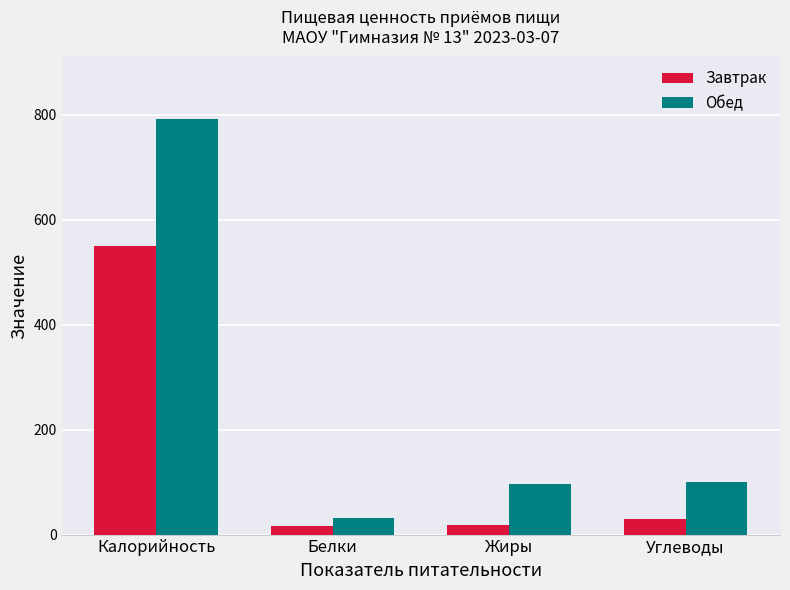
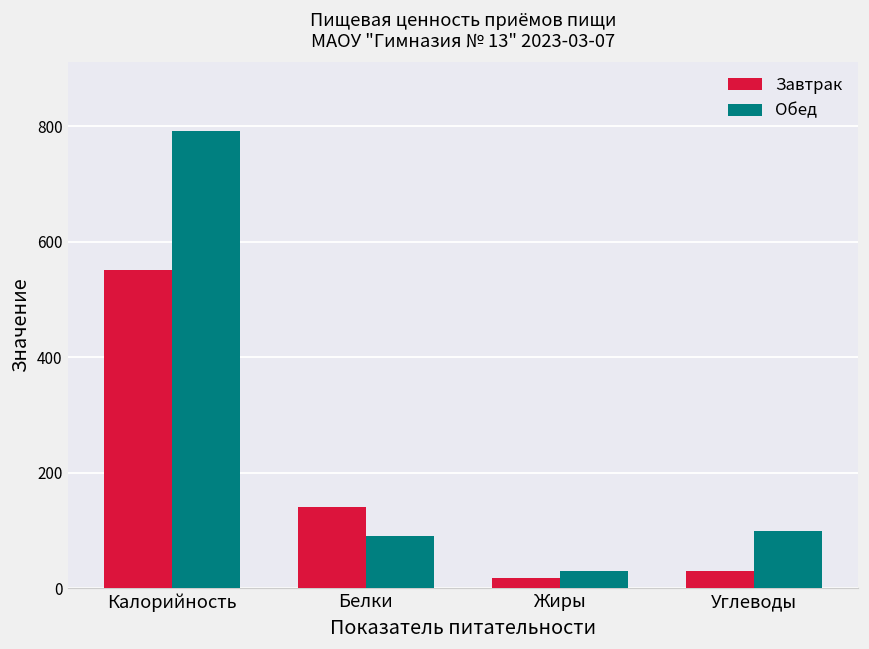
Завтрак, Белки: 20 -> 140
Обед, Белки: 30 -> 90
Обед, Жиры: 100 -> 30
